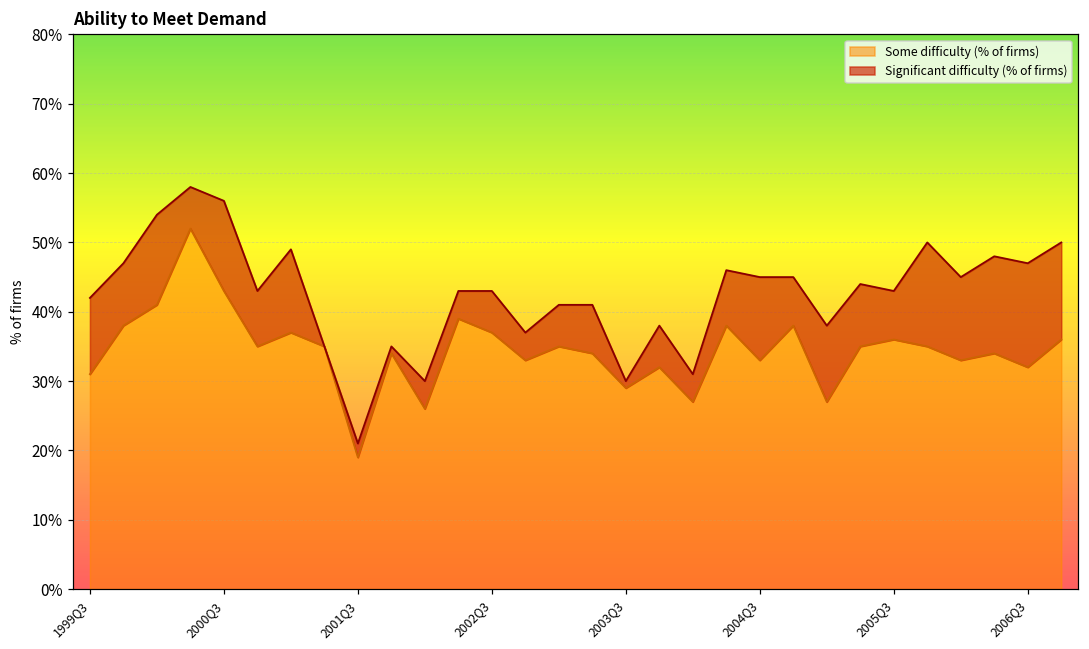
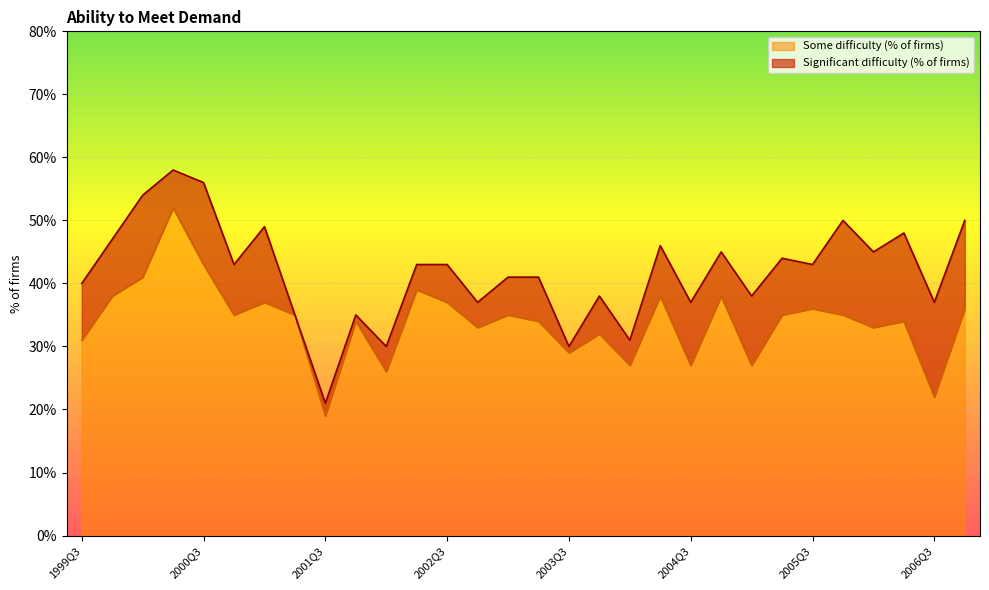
Significant difficulty (% of firms), 1999Q3: 11% -> 9%
Some difficulty (% of firms), 2004Q3: 33% -> 27%
Significant difficulty (% of firms), 2004Q3: 12% -> 10%
Some difficulty (% of firms), 2006Q3: 32% -> 22%
